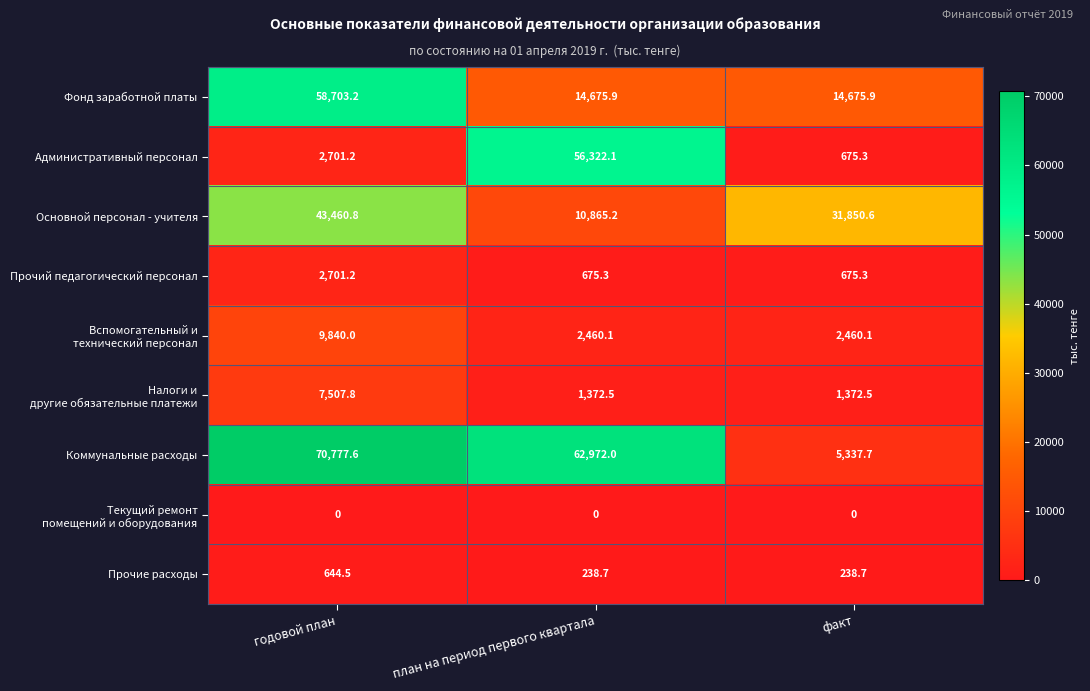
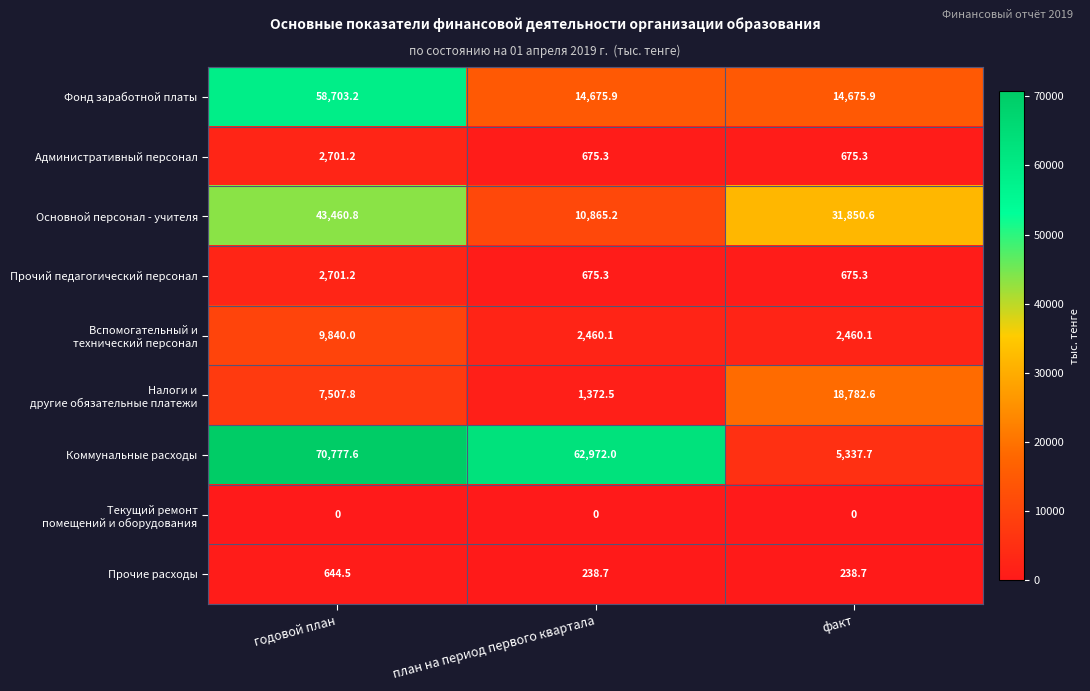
Административный персонал, план на период первого квартала: 56,322.1 -> 675.3
Налоги и другие обязательные платежи, факт: 1,372.5 -> 18,782.6
